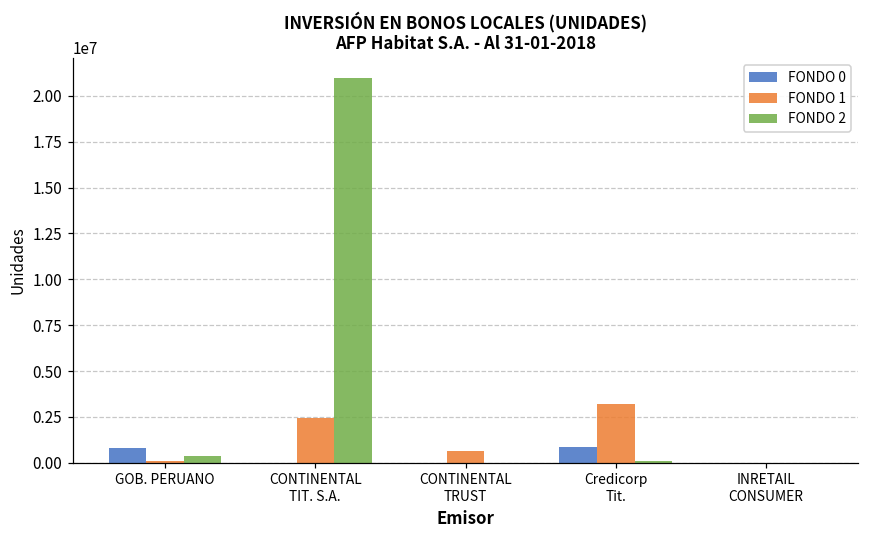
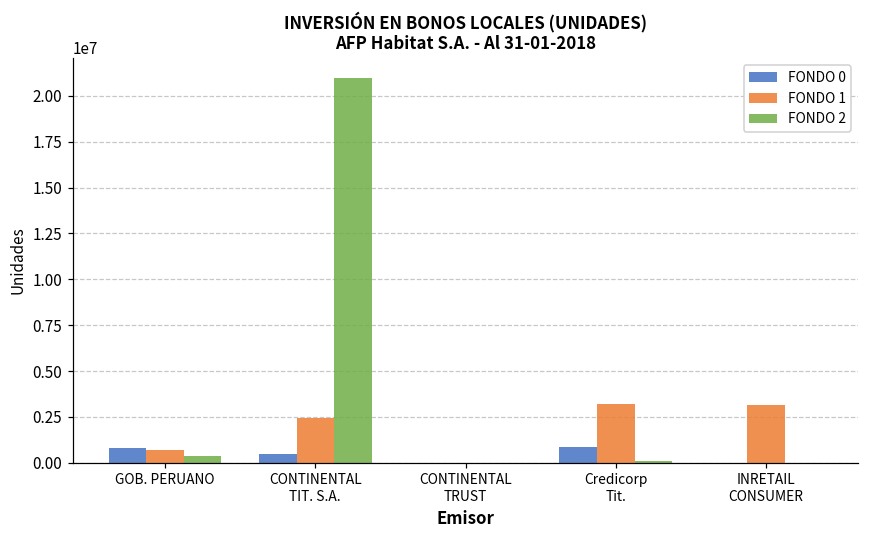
FONDO 1, GOB. PERUANO: 100000 -> 700000
FONDO 0, CONTINENTAL TIT. S.A.: 0 -> 500000
FONDO 1, CONTINENTAL TRUST: 700000 -> 0
FONDO 1, INRETAIL CONSUMER: 0 -> 3100000
